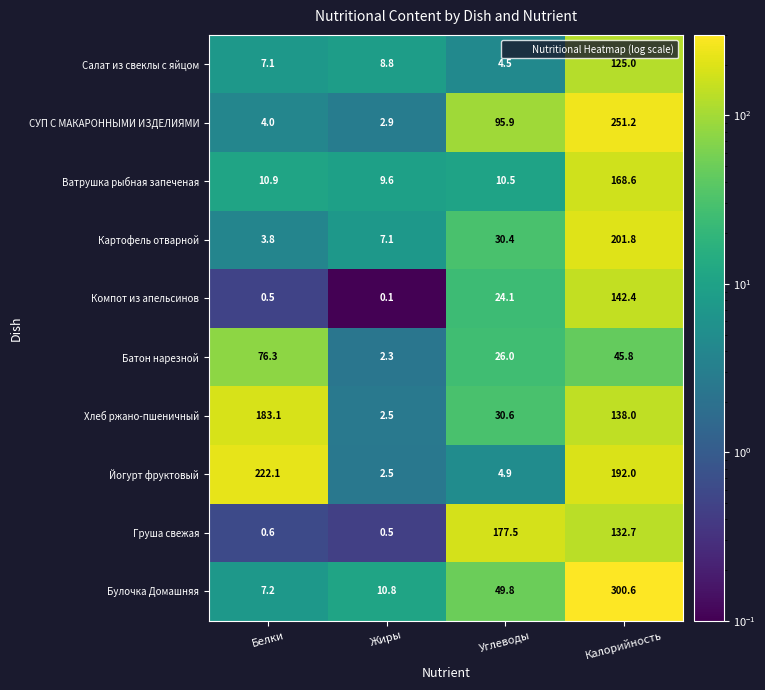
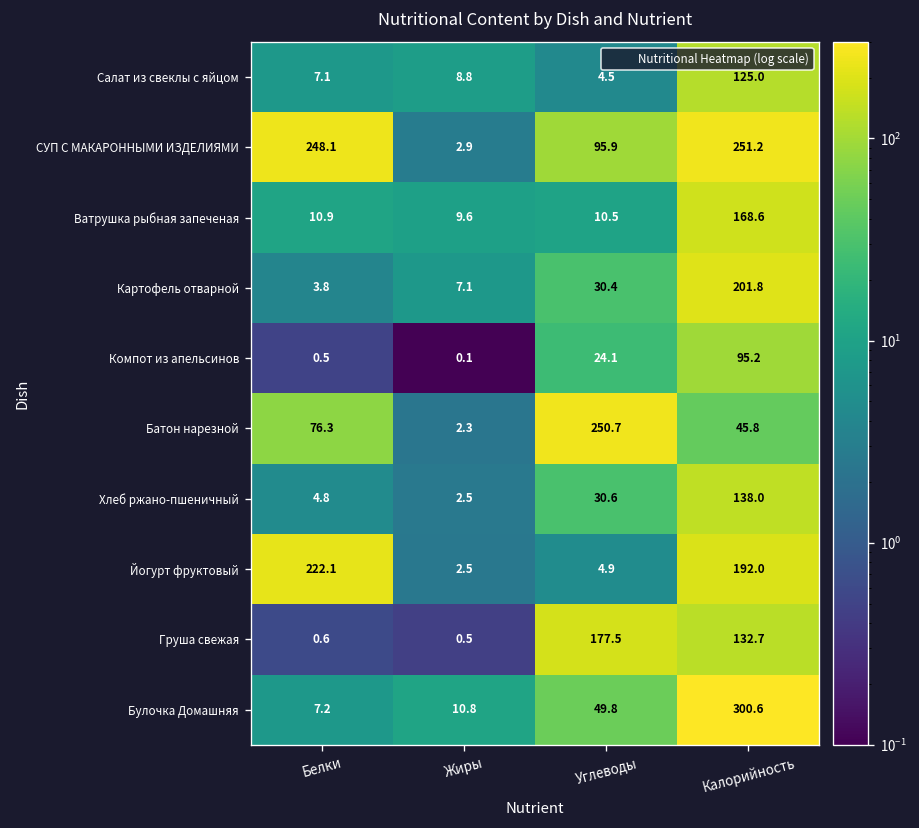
СУП С МАКАРОННЫМИ ИЗДЕЛИЯМИ, Белки: 4.0 -> 248.1
Компот из апельсинов, Калорийность: 142.4 -> 95.2
Батон нарезной, Углеводы: 26.0 -> 250.7
Хлеб ржано-пшеничный, Белки: 183.1 -> 4.8
